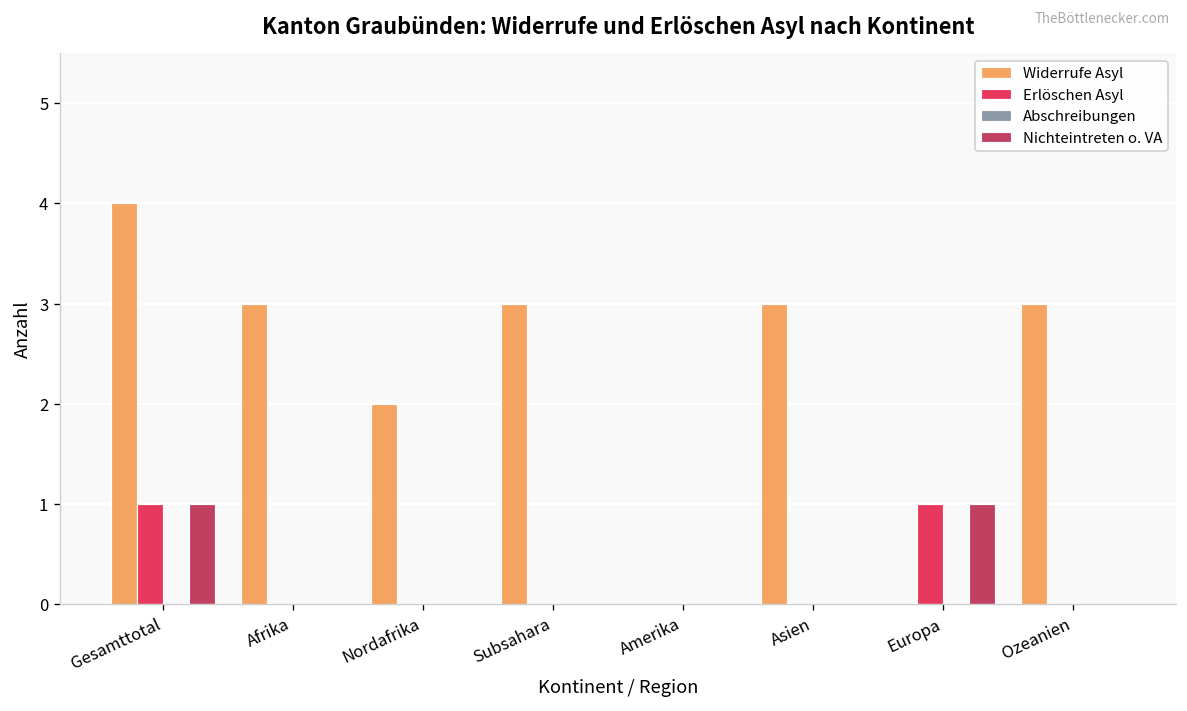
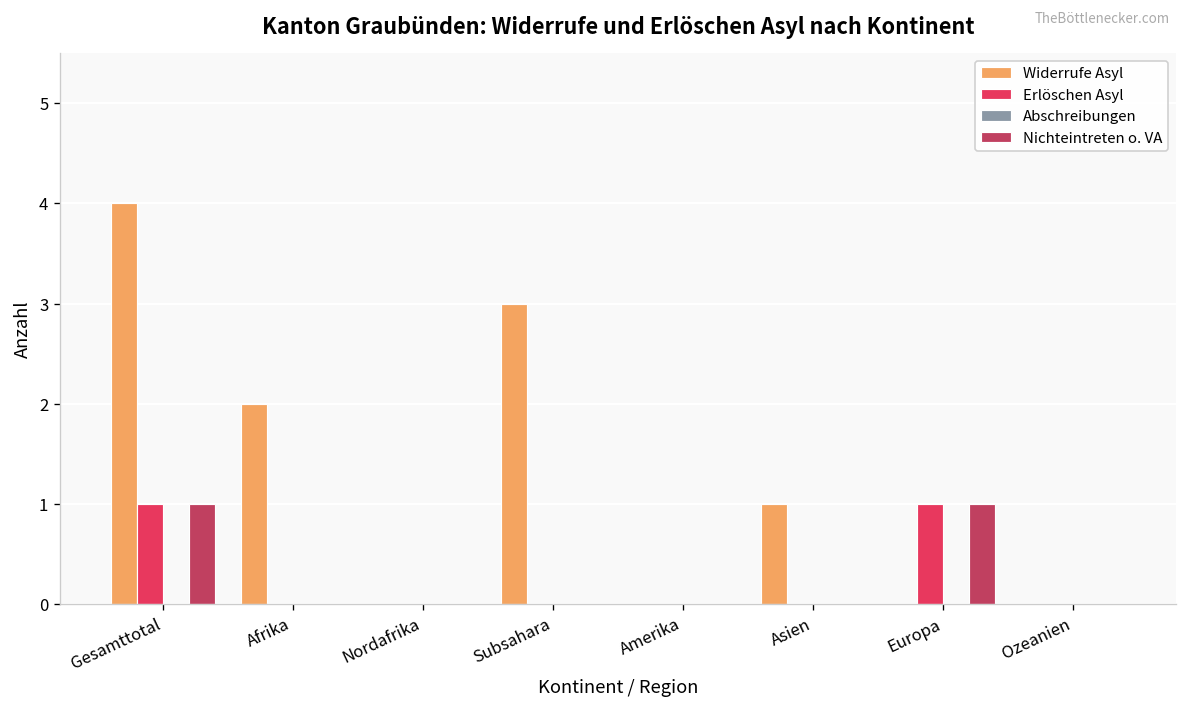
Widerrufe Asyl, Afrika: 3 -> 2
Widerrufe Asyl, Nordafrika: 2 -> 0
Widerrufe Asyl, Asien: 3 -> 1
Widerrufe Asyl, Ozeanien: 3 -> 0
